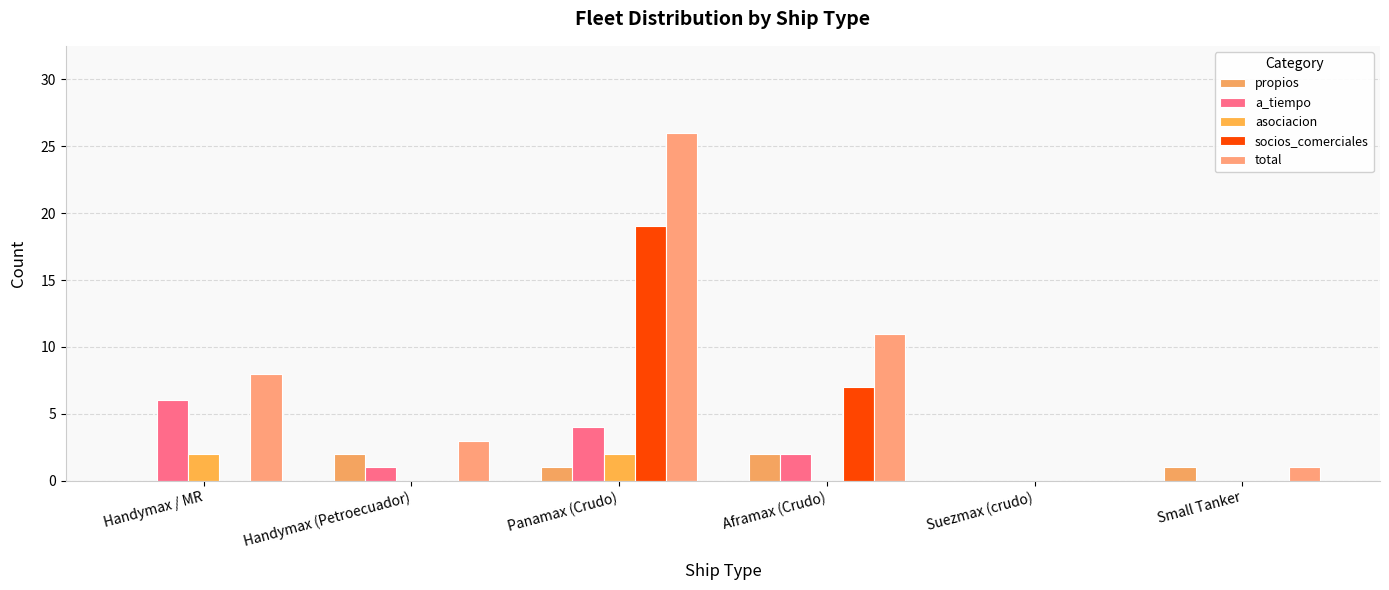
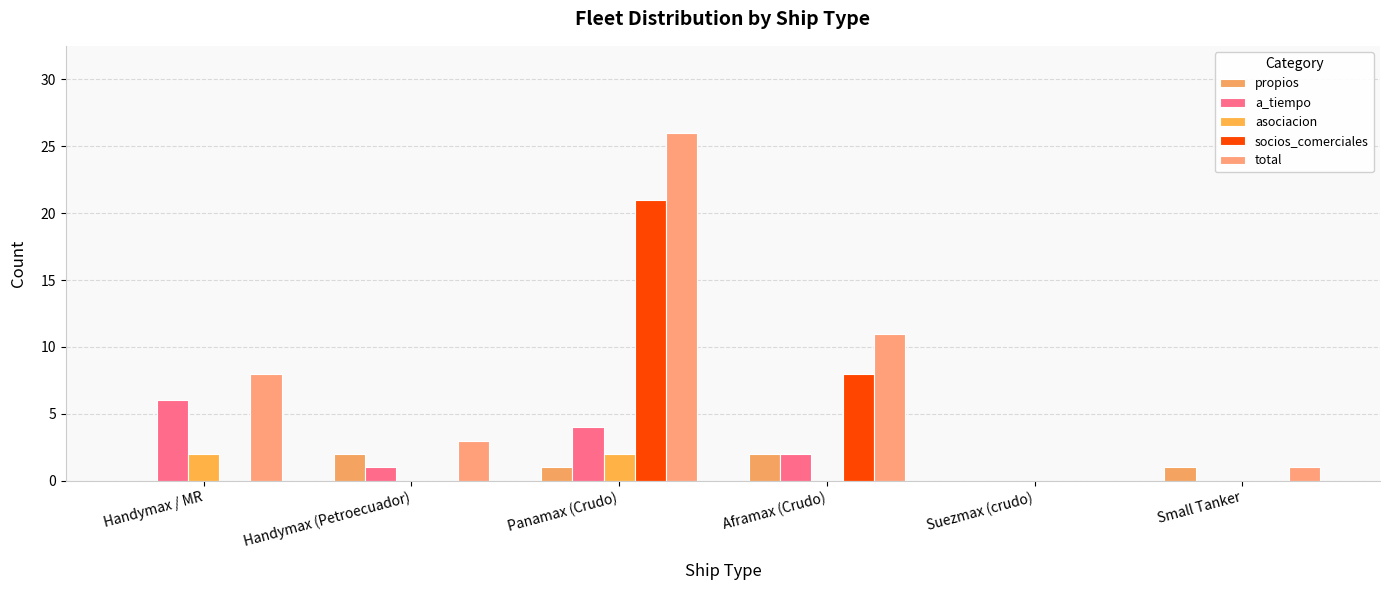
socios_comerciales, Panamax (Crudo): 19 -> 21
socios_comerciales, Aframax (Crudo): 7 -> 8
